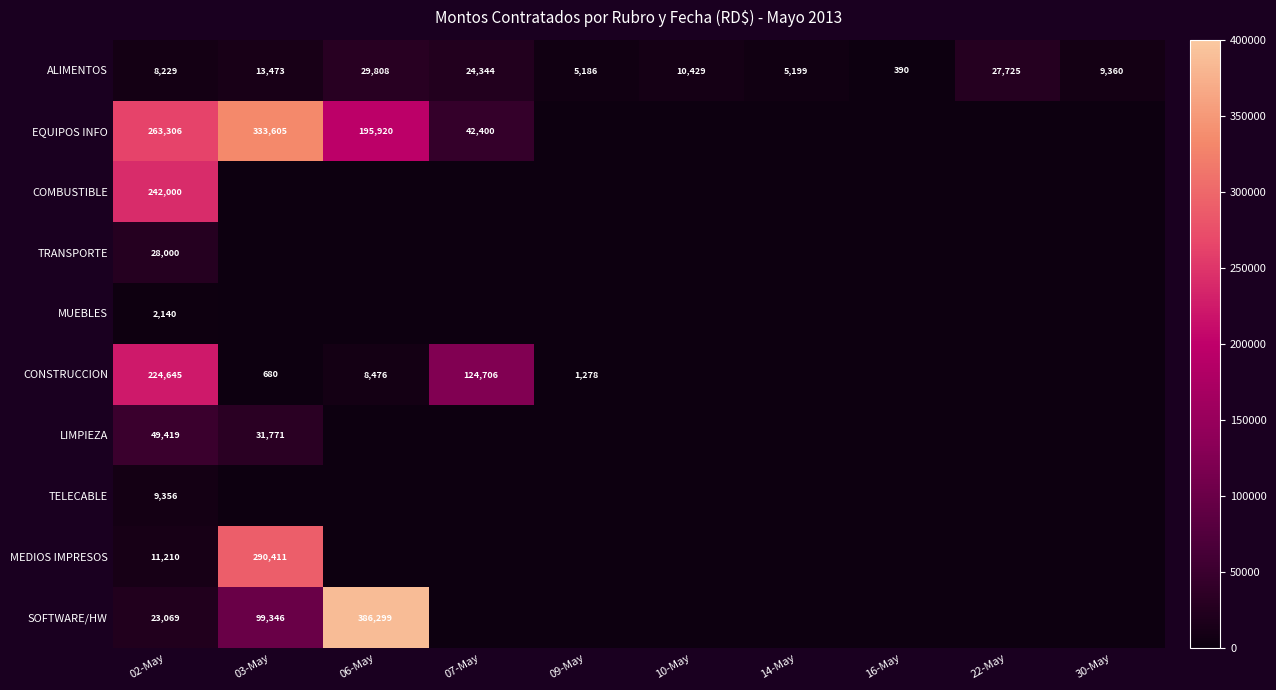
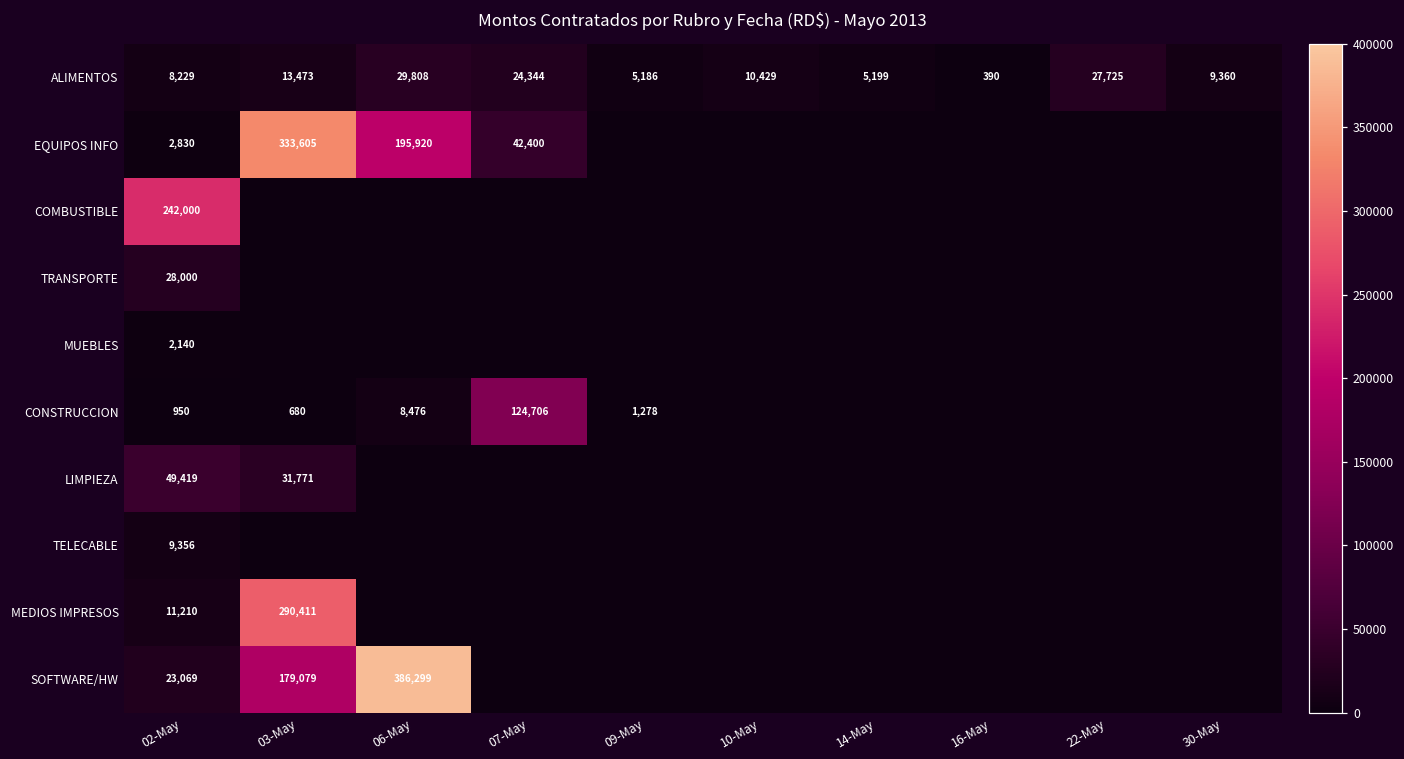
EQUIPOS INFO, 02-May: 263,306 -> 2,830
CONSTRUCCION, 02-May: 224,645 -> 950
SOFTWARE/HW, 03-May: 99,346 -> 179,079
